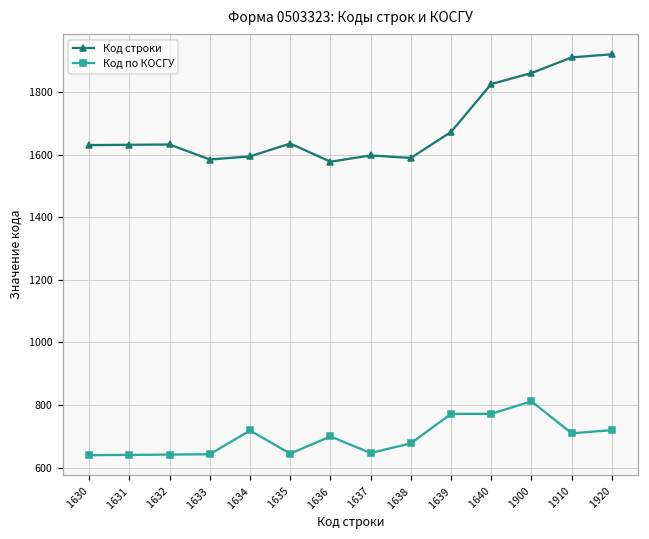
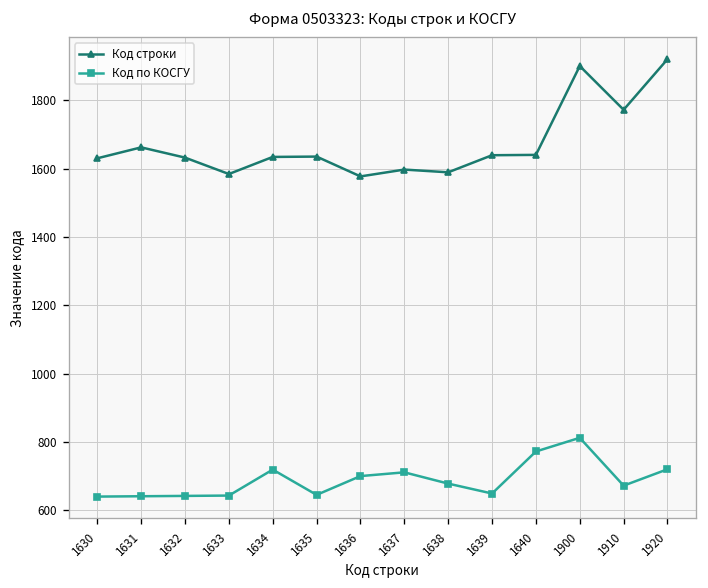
Код строки, 1631: 1630 -> 1660
Код строки, 1634: 1590 -> 1630
Код по КОСГУ, 1637: 650 -> 710
Код строки, 1639: 1670 -> 1640
Код по КОСГУ, 1639: 770 -> 650
Код строки, 1640: 1830 -> 1640
Код строки, 1900: 1860 -> 1900
Код строки, 1910: 1910 -> 1770
Код по КОСГУ, 1910: 710 -> 670
